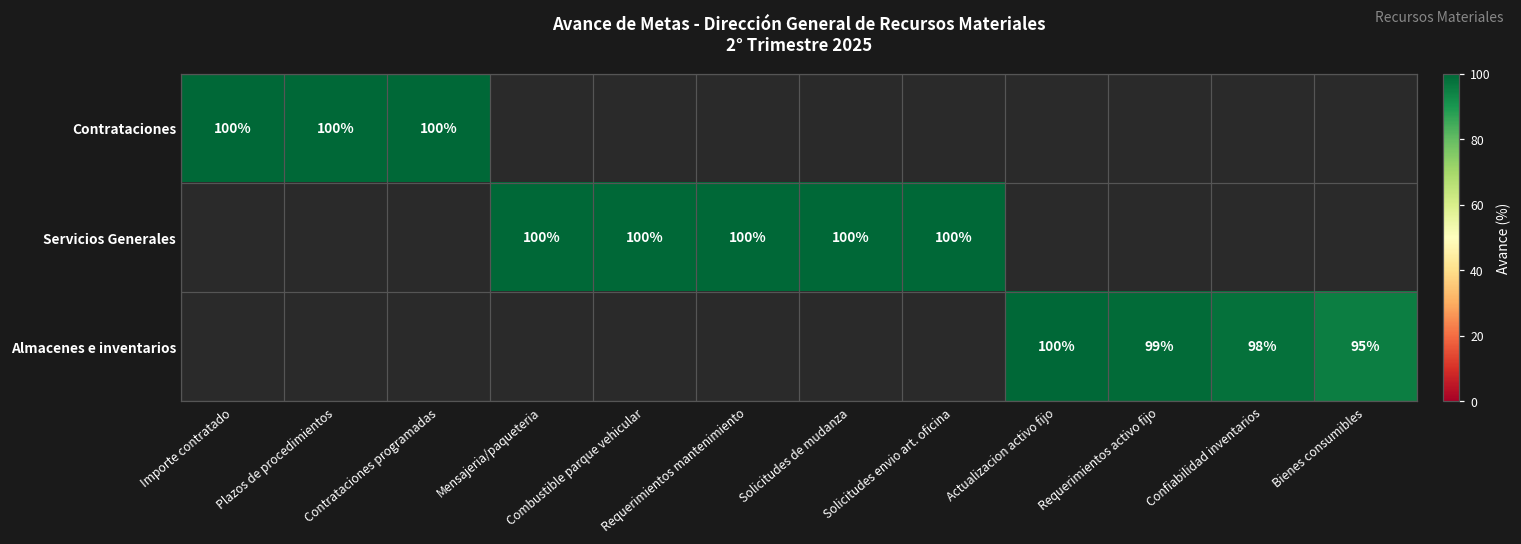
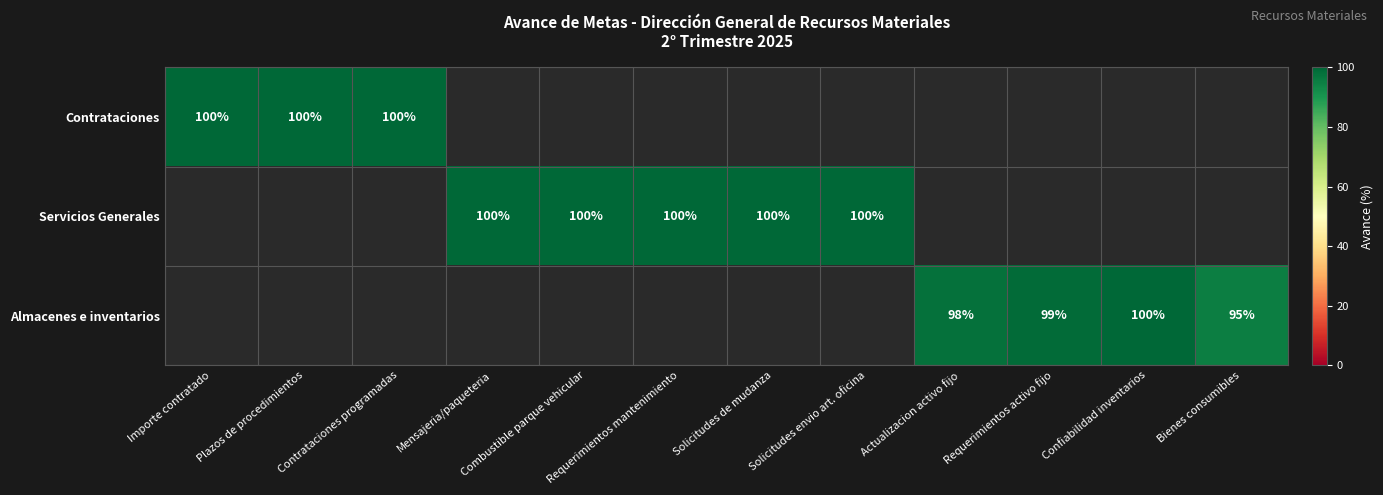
Almacenes e inventarios, Actualizacion activo fijo: 100% -> 98%
Almacenes e inventarios, Confiabilidad inventarios: 98% -> 100%
